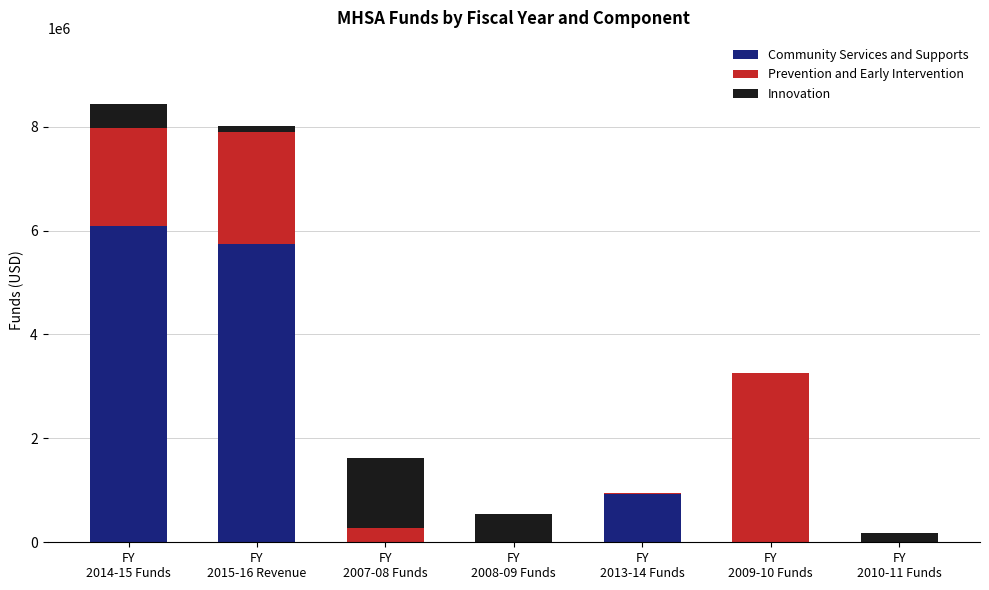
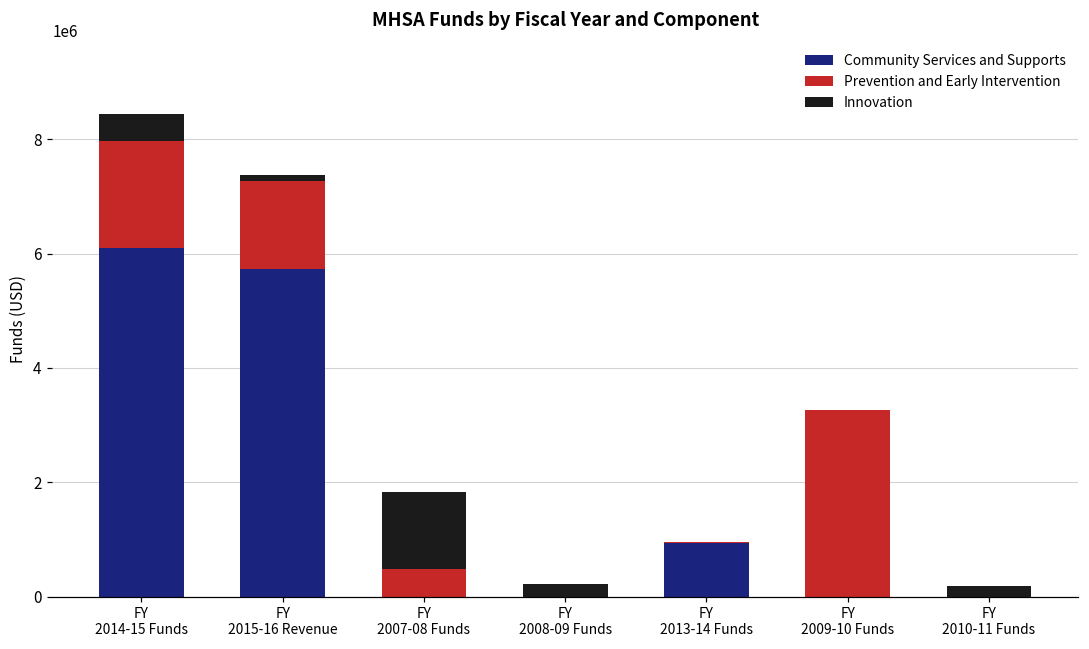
Prevention and Early Intervention, FY 2015-16 Revenue: 2200000 -> 1500000
Prevention and Early Intervention, FY 2007-08 Funds: 300000 -> 500000
Innovation, FY 2008-09 Funds: 500000 -> 200000
